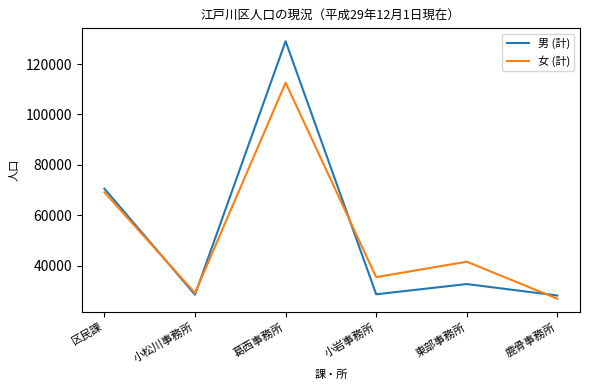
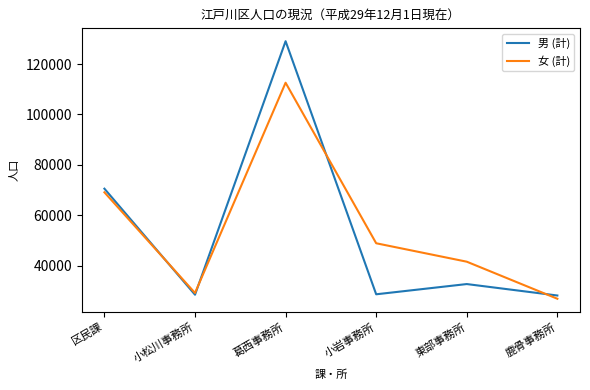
女 (計), 小岩事務所: 35000 -> 49000
